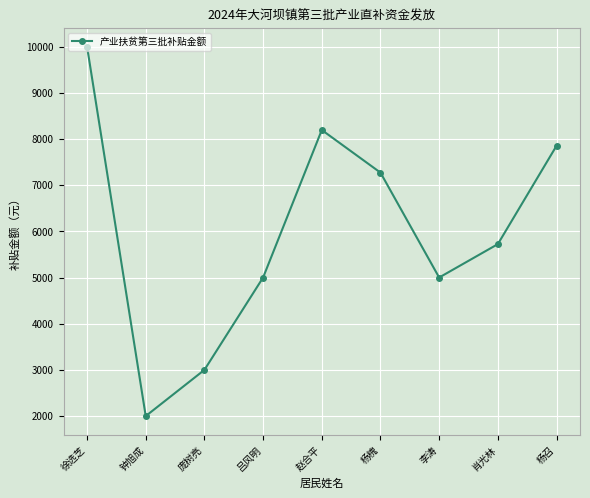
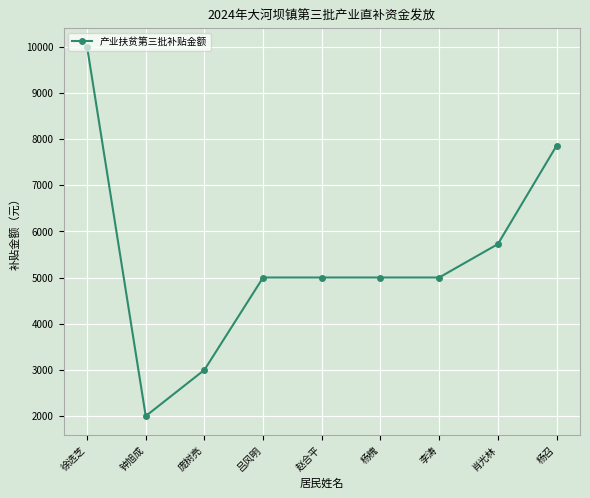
赵合平: 8200 -> 5000
杨槐: 7300 -> 5000
